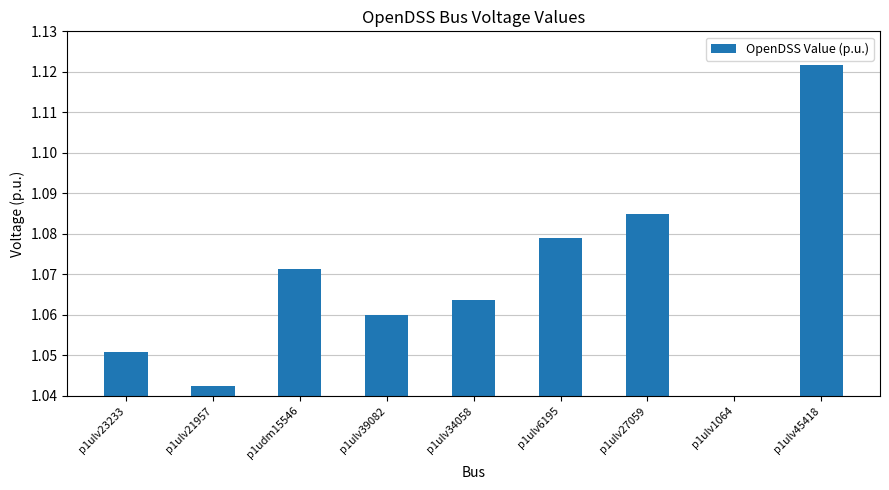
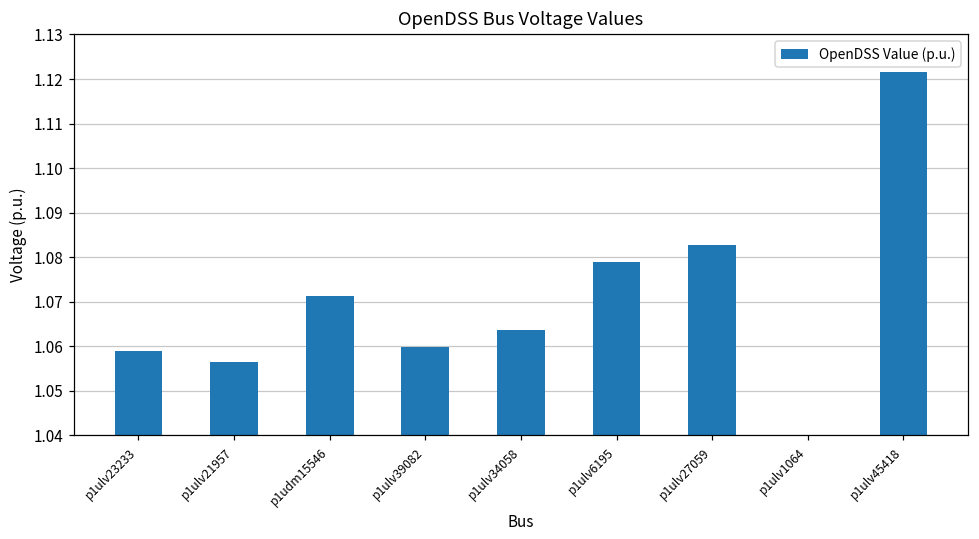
p1ulv23233: 1.051 -> 1.059
p1ulv21957: 1.042 -> 1.057
p1ulv27059: 1.085 -> 1.083
